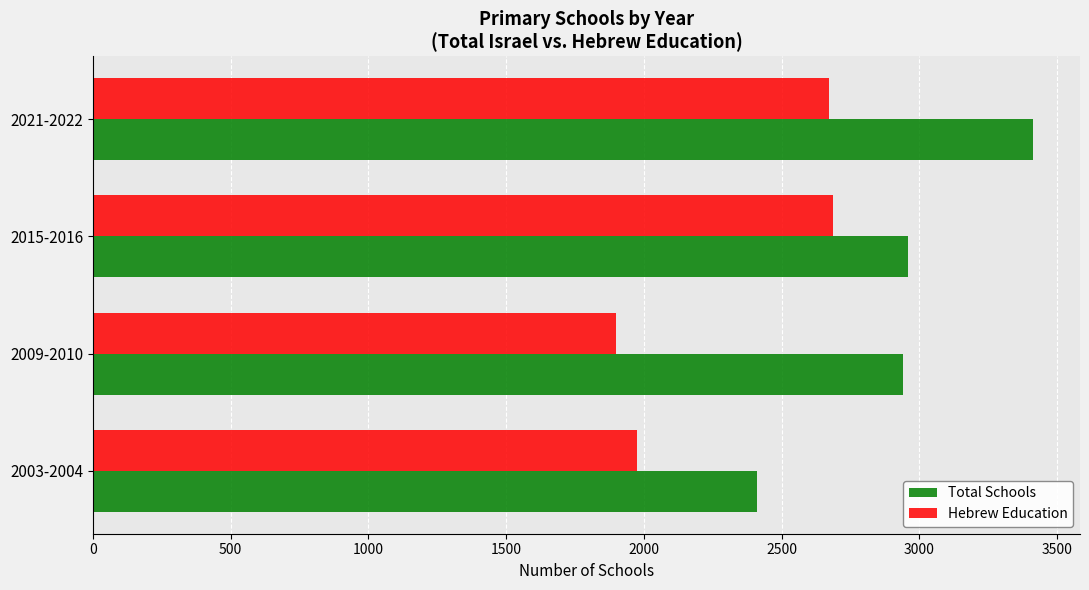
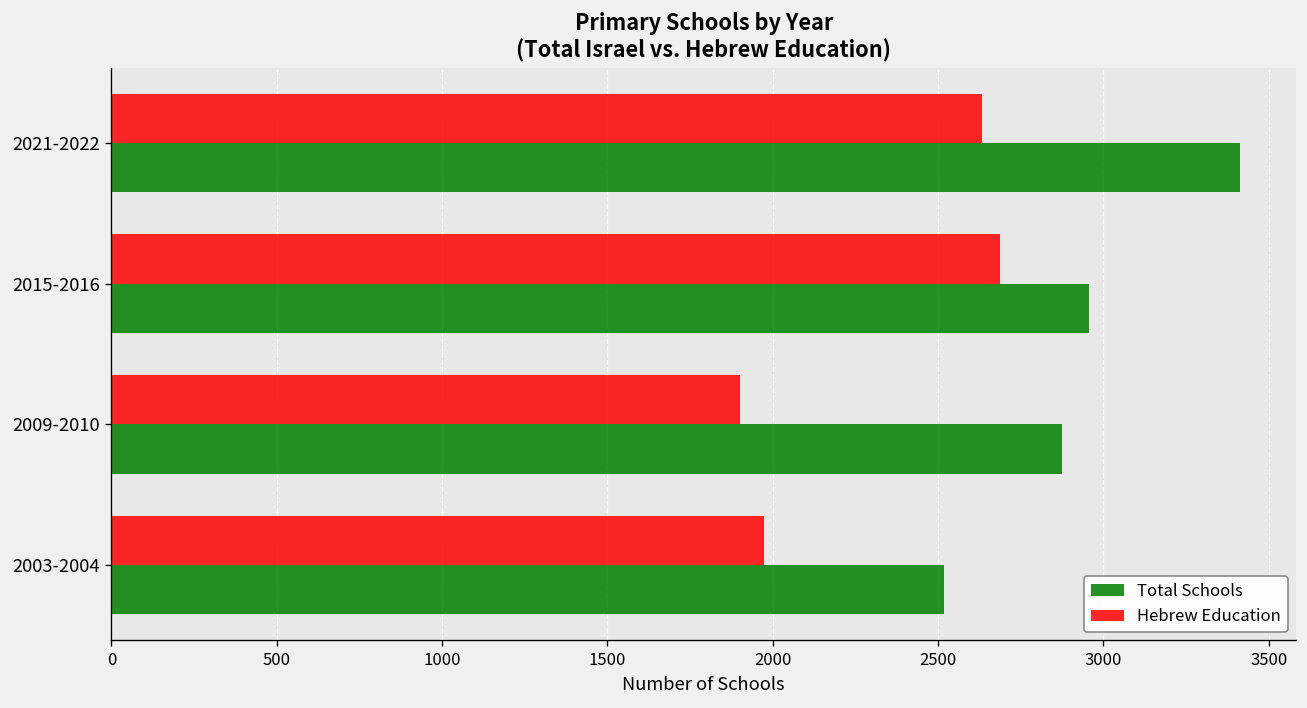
Hebrew Education, 2021-2022: 2670 -> 2630
Total Schools, 2009-2010: 2940 -> 2870
Total Schools, 2003-2004: 2410 -> 2520
